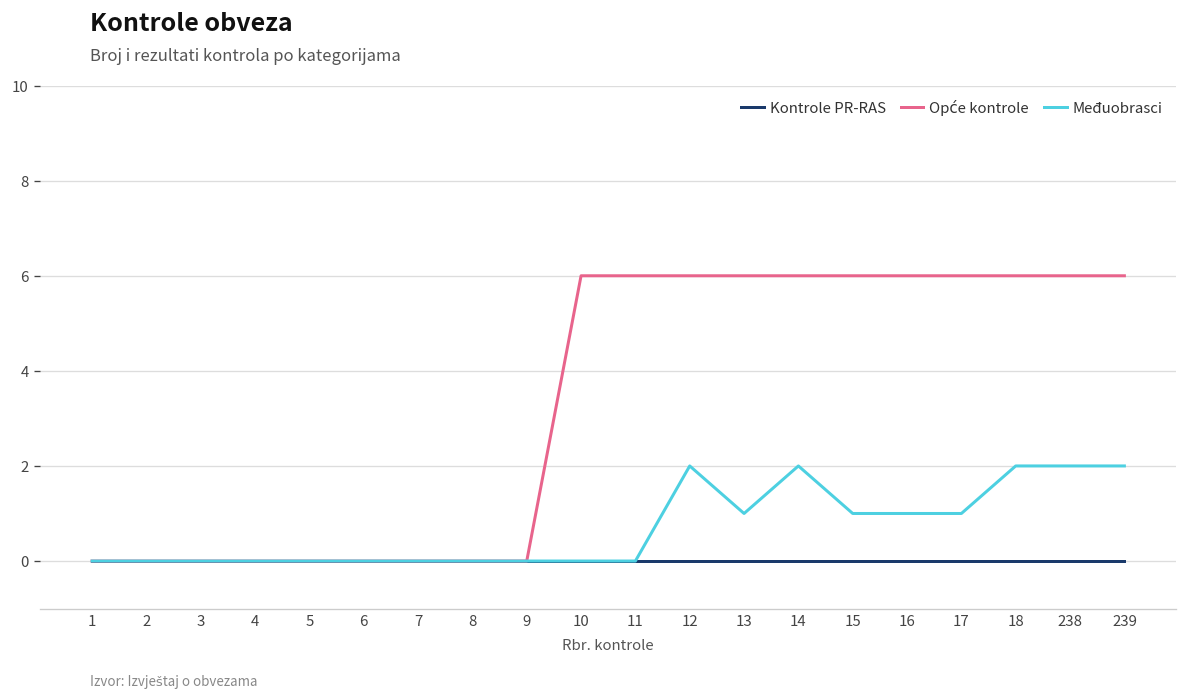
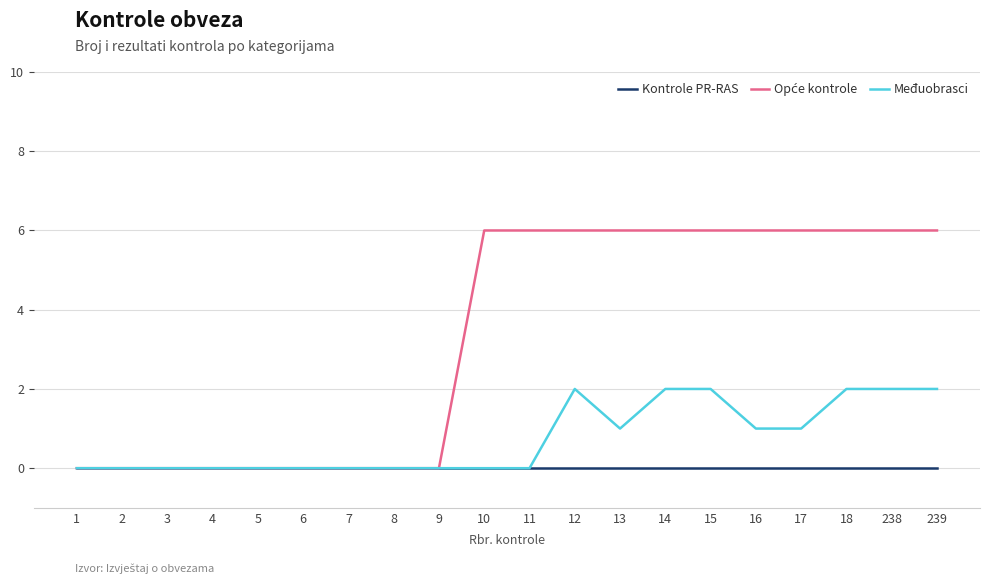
Međuobrasci, 15: 1 -> 2
